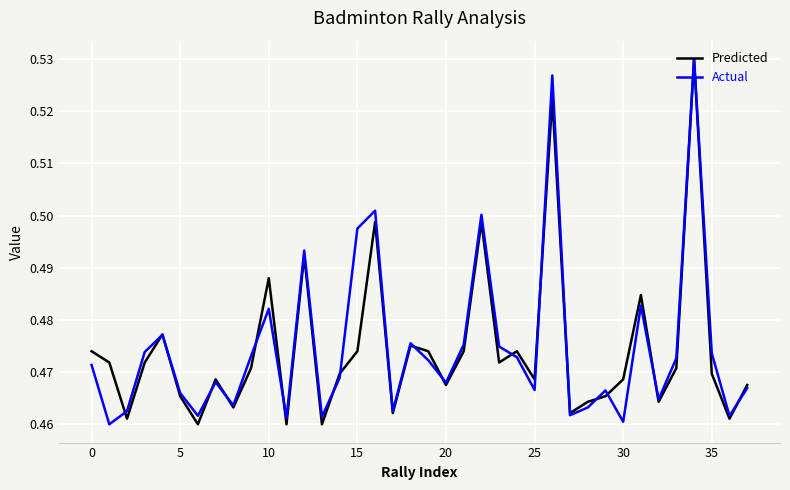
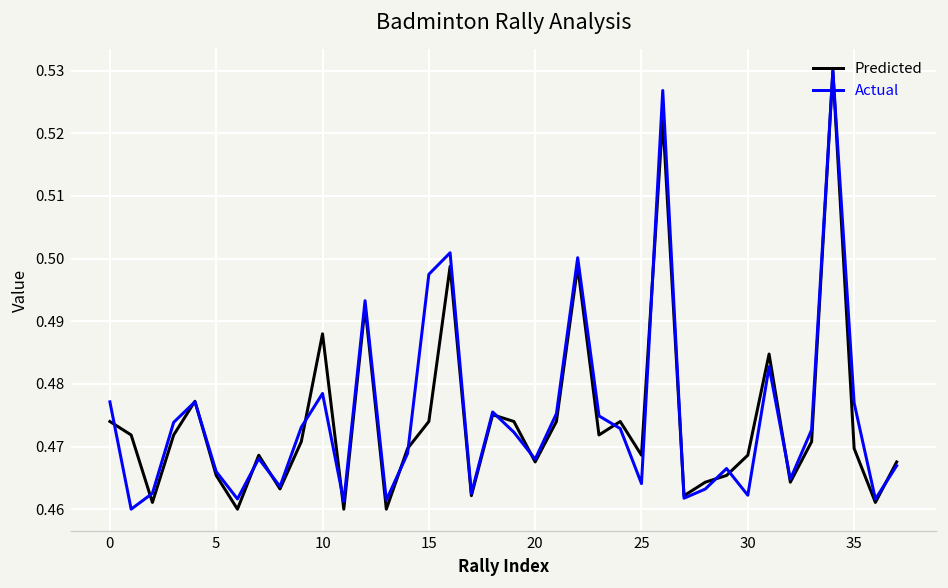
Actual, 0: 0.471 -> 0.477
Actual, 10: 0.482 -> 0.478
Actual, 25: 0.467 -> 0.464
Actual, 30: 0.460 -> 0.462
Actual, 35: 0.474 -> 0.477
